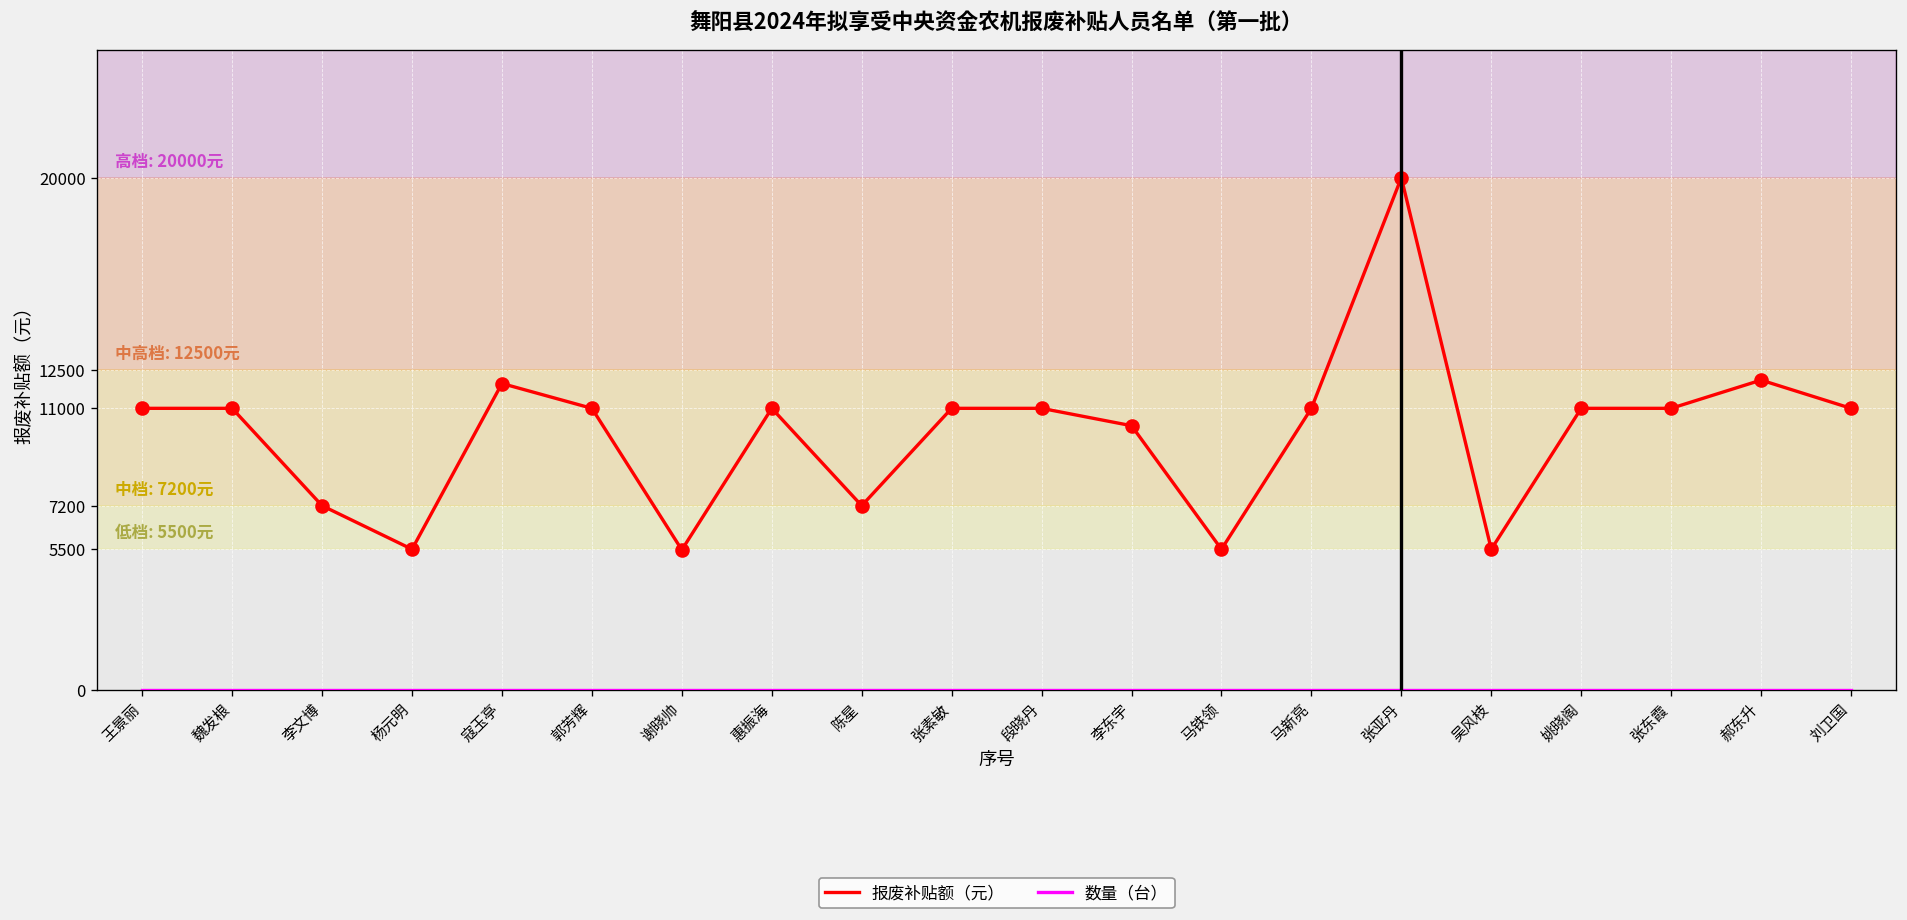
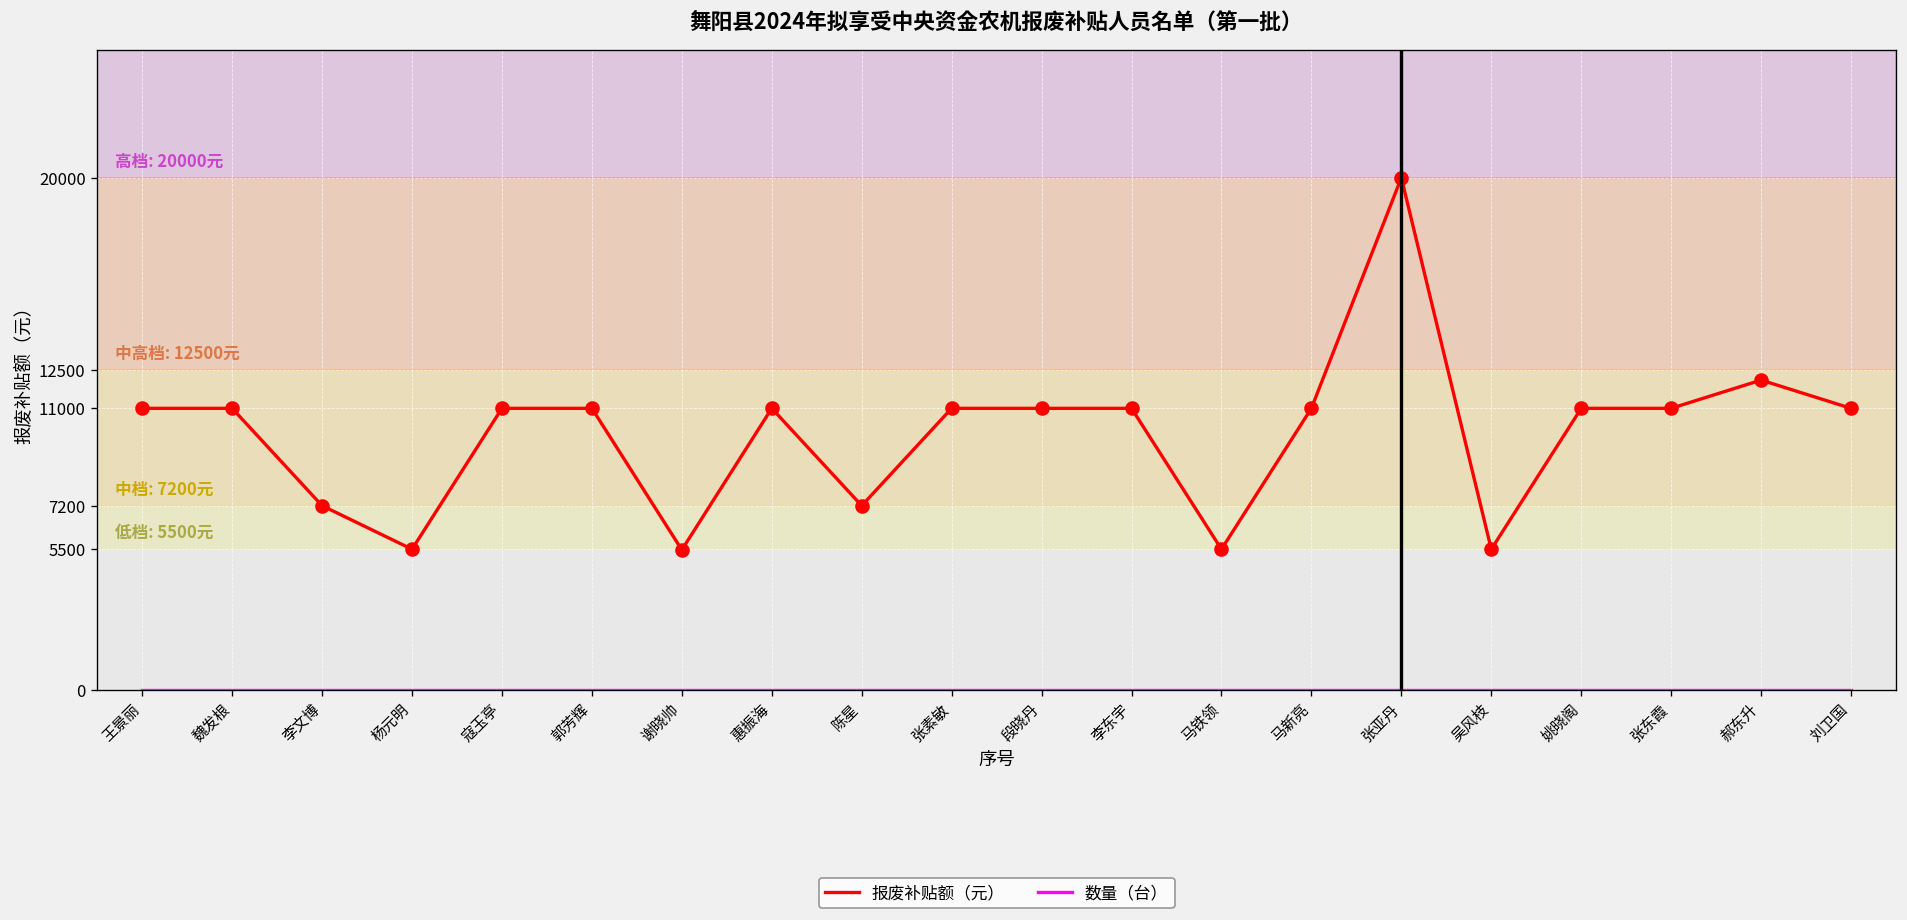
报废补贴额（元）, 寇玉亭: 12000 -> 11000
报废补贴额（元）, 李东宇: 10300 -> 11000
